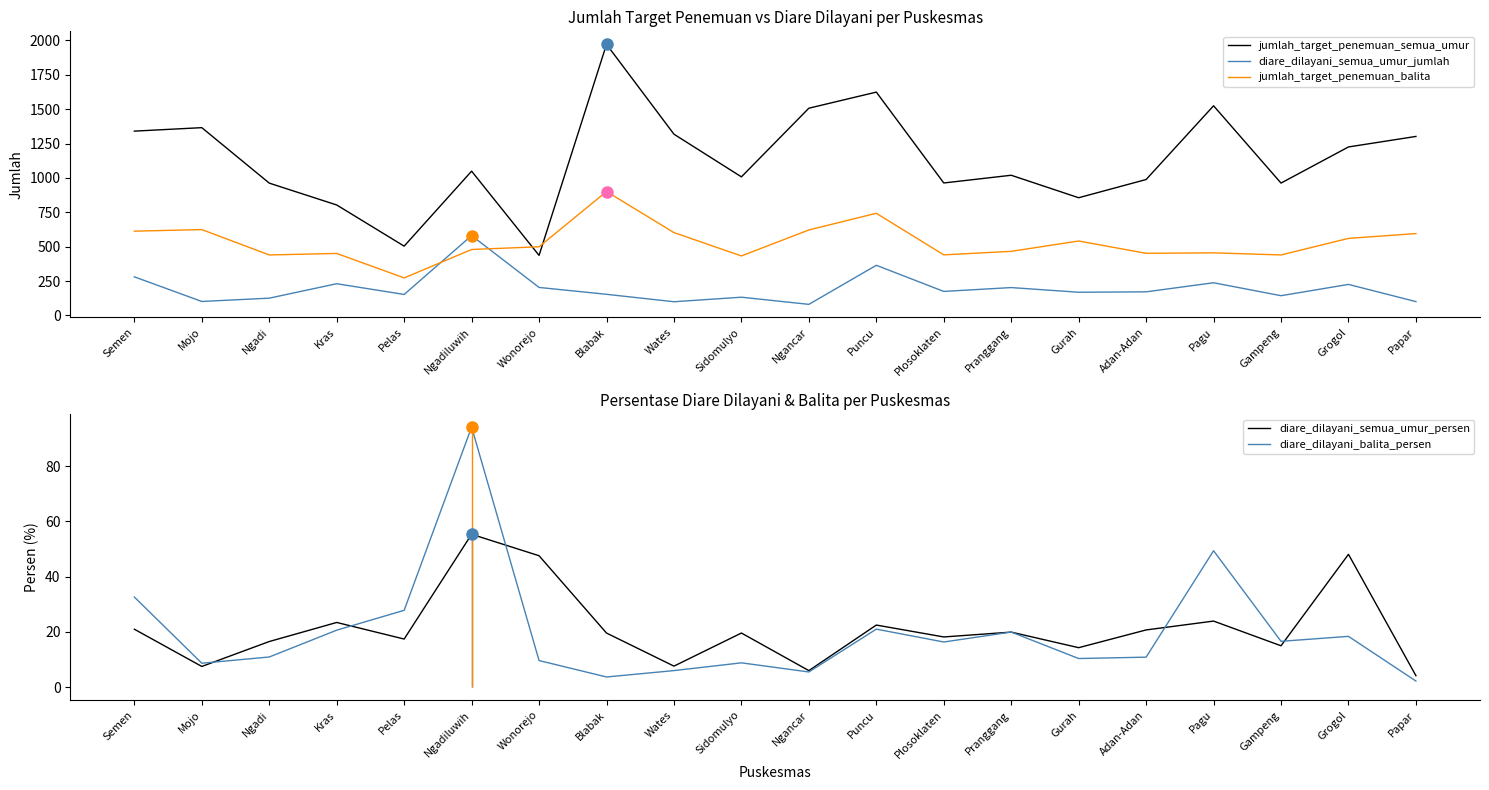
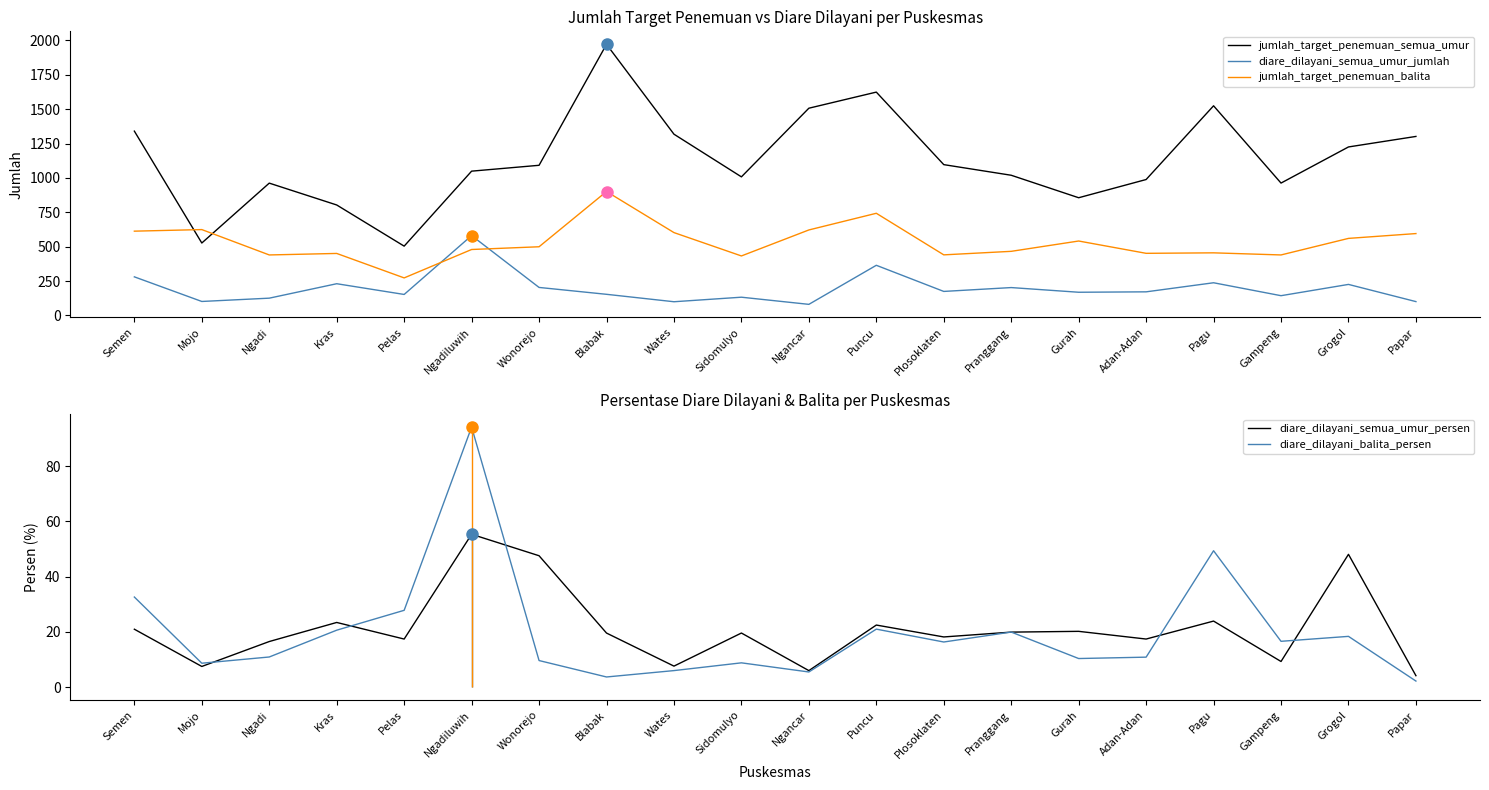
Jumlah Target Penemuan vs Diare Dilayani per Puskesmas, jumlah_target_penemuan_semua_umur, Mojo: 1370 -> 530
Jumlah Target Penemuan vs Diare Dilayani per Puskesmas, jumlah_target_penemuan_semua_umur, Wonorejo: 440 -> 1090
Jumlah Target Penemuan vs Diare Dilayani per Puskesmas, jumlah_target_penemuan_semua_umur, Plosoklaten: 960 -> 1100
Persentase Diare Dilayani & Balita per Puskesmas, diare_dilayani_semua_umur_persen, Gurah: 14 -> 20
Persentase Diare Dilayani & Balita per Puskesmas, diare_dilayani_semua_umur_persen, Adan-Adan: 21 -> 17
Persentase Diare Dilayani & Balita per Puskesmas, diare_dilayani_semua_umur_persen, Gampeng: 15 -> 9
